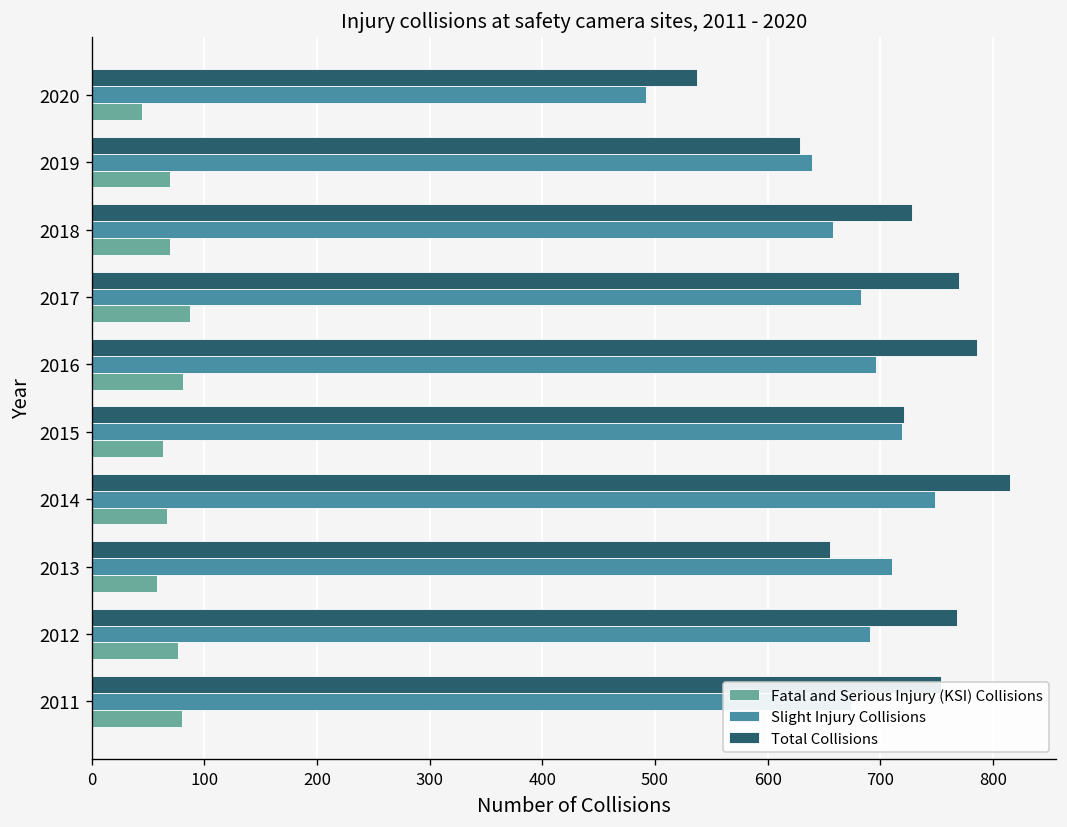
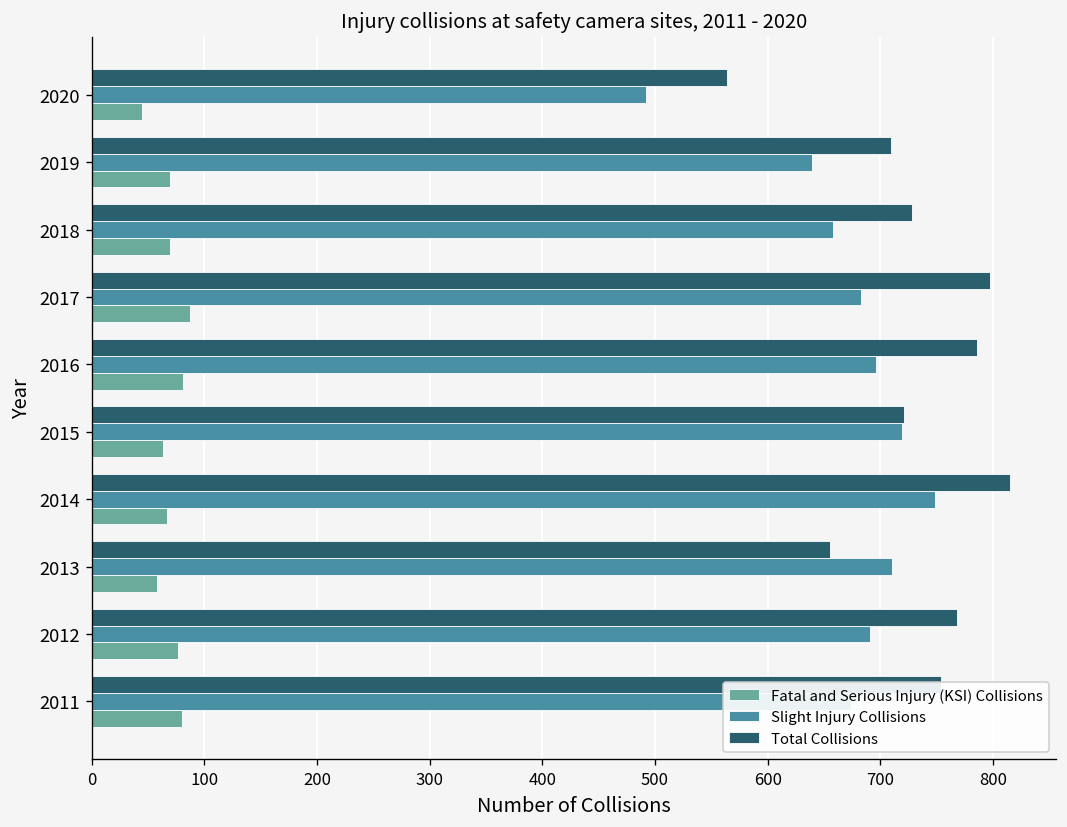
Total Collisions, 2020: 540 -> 560
Total Collisions, 2019: 630 -> 710
Total Collisions, 2017: 770 -> 800
